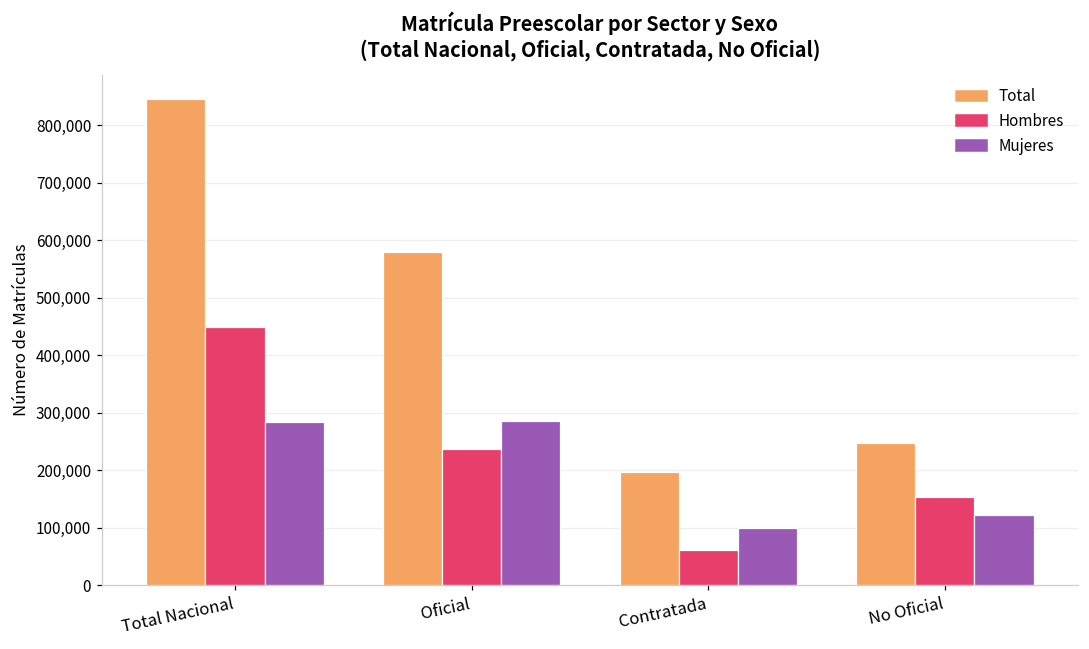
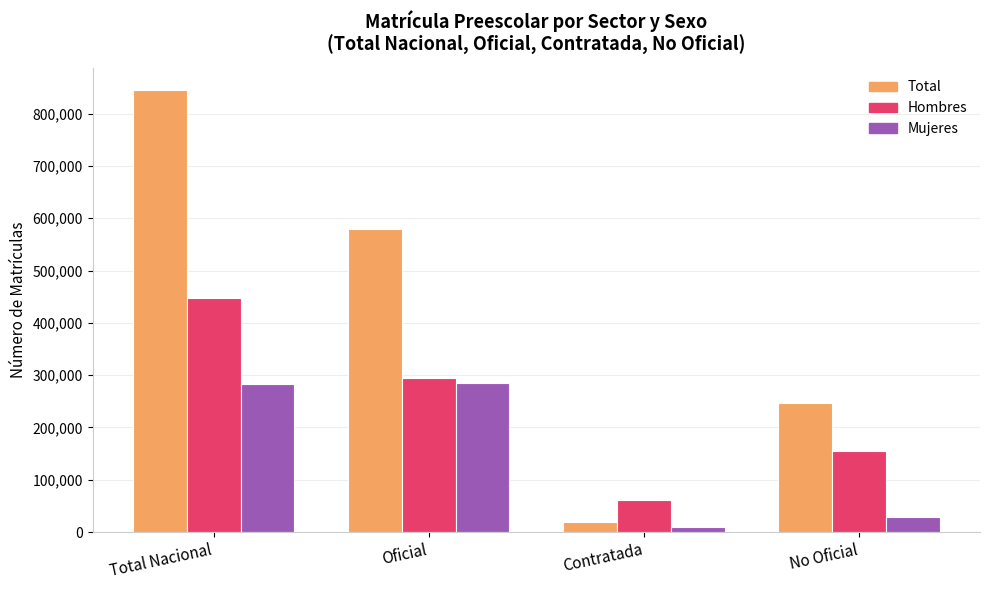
Hombres, Oficial: 240,000 -> 300,000
Total, Contratada: 200,000 -> 20,000
Mujeres, Contratada: 100,000 -> 10,000
Mujeres, No Oficial: 120,000 -> 30,000
